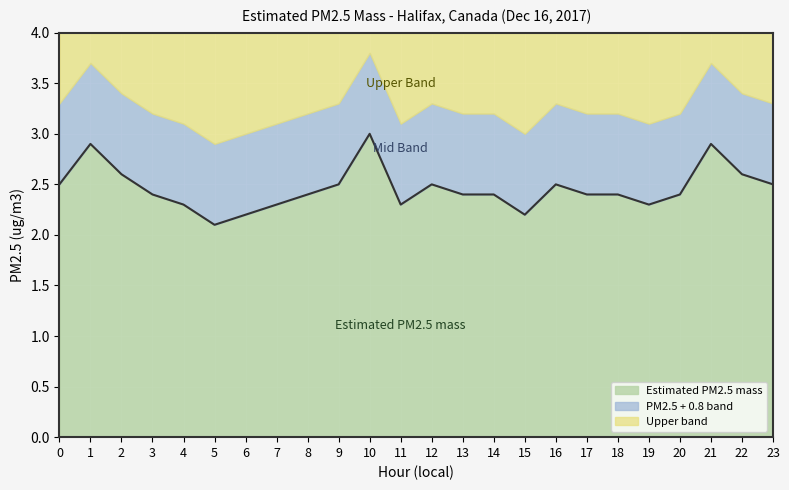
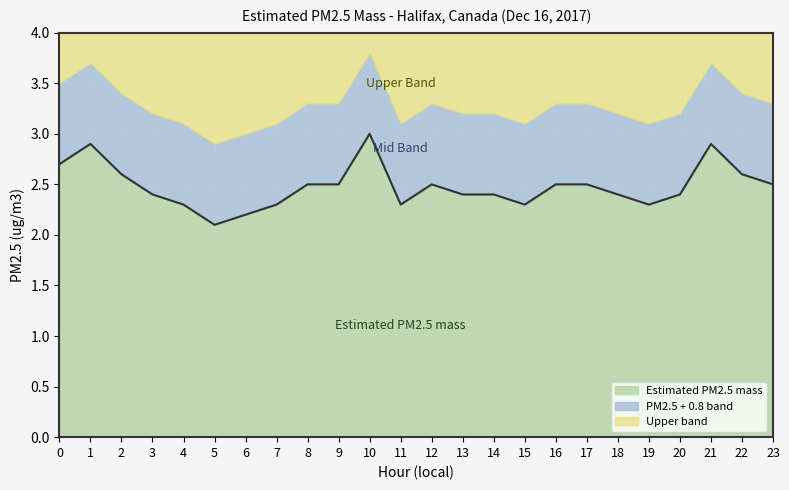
Estimated PM2.5 mass, 0: 2.5 -> 2.7
Estimated PM2.5 mass, 8: 2.4 -> 2.5
Estimated PM2.5 mass, 15: 2.2 -> 2.3
Estimated PM2.5 mass, 17: 2.4 -> 2.5
